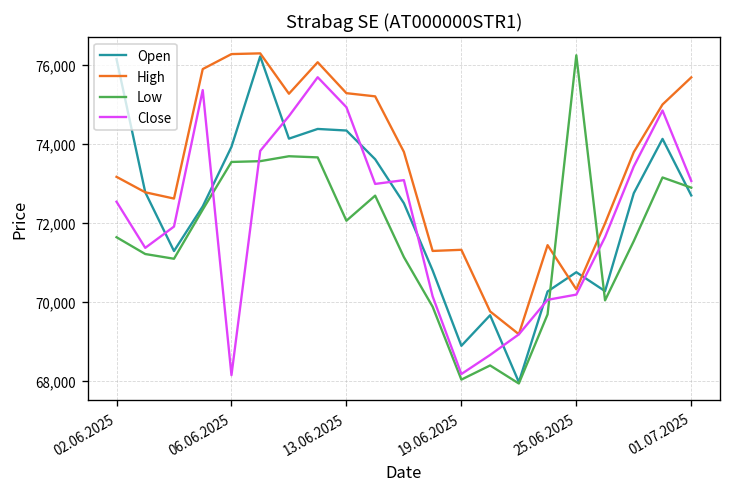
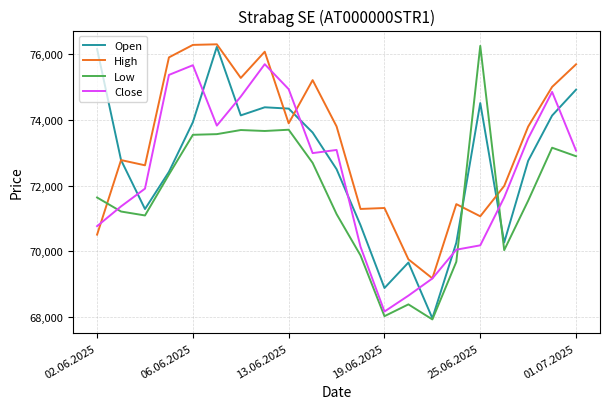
High, 02.06.2025: 73,200 -> 70,500
Close, 02.06.2025: 72,500 -> 70,800
Close, 06.06.2025: 68,100 -> 75,700
High, 13.06.2025: 75,300 -> 73,900
Low, 13.06.2025: 72,100 -> 73,700
Open, 25.06.2025: 70,800 -> 74,500
High, 25.06.2025: 70,300 -> 71,100
Open, 01.07.2025: 72,700 -> 74,900
